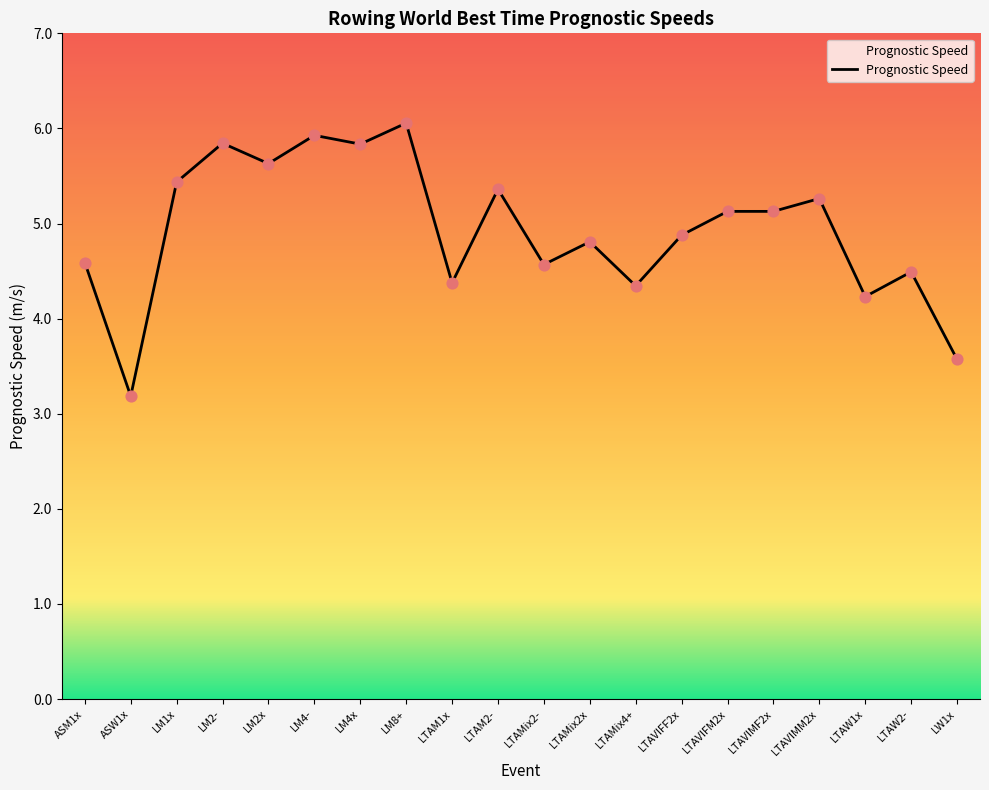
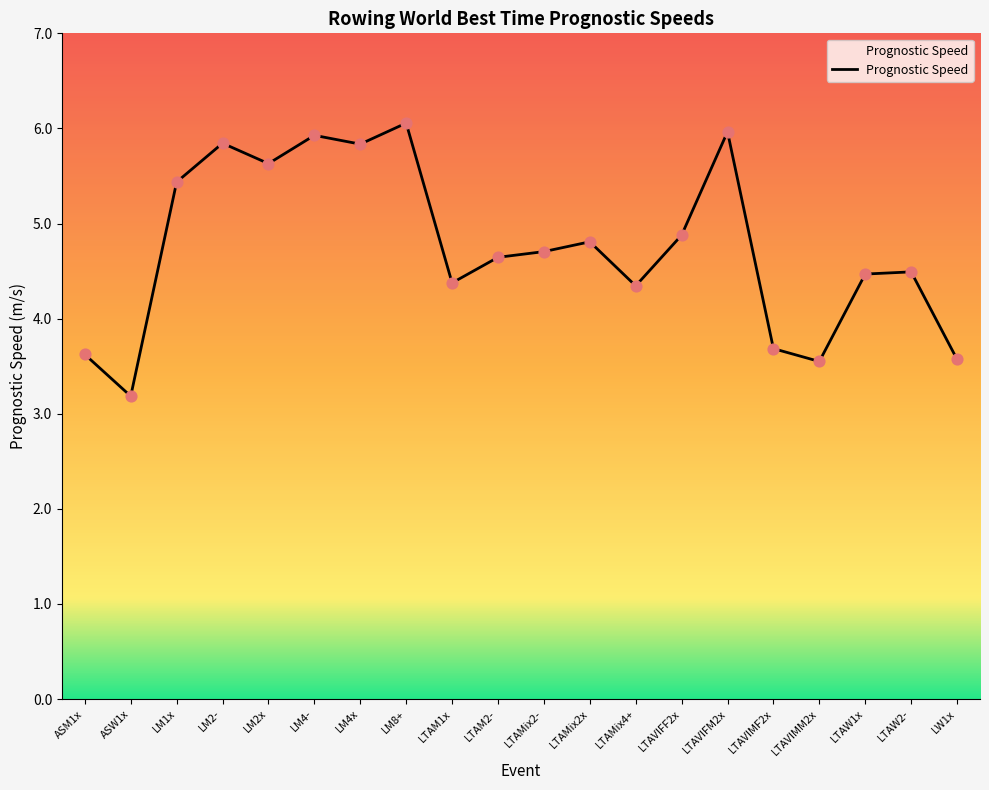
ASM1x: 4.6 -> 3.6
LTAM2-: 5.4 -> 4.6
LTAMix2-: 4.6 -> 4.7
LTAVIFM2x: 5.1 -> 6.0
LTAVIMF2x: 5.1 -> 3.7
LTAVIMM2x: 5.3 -> 3.6
LTAW1x: 4.2 -> 4.5
